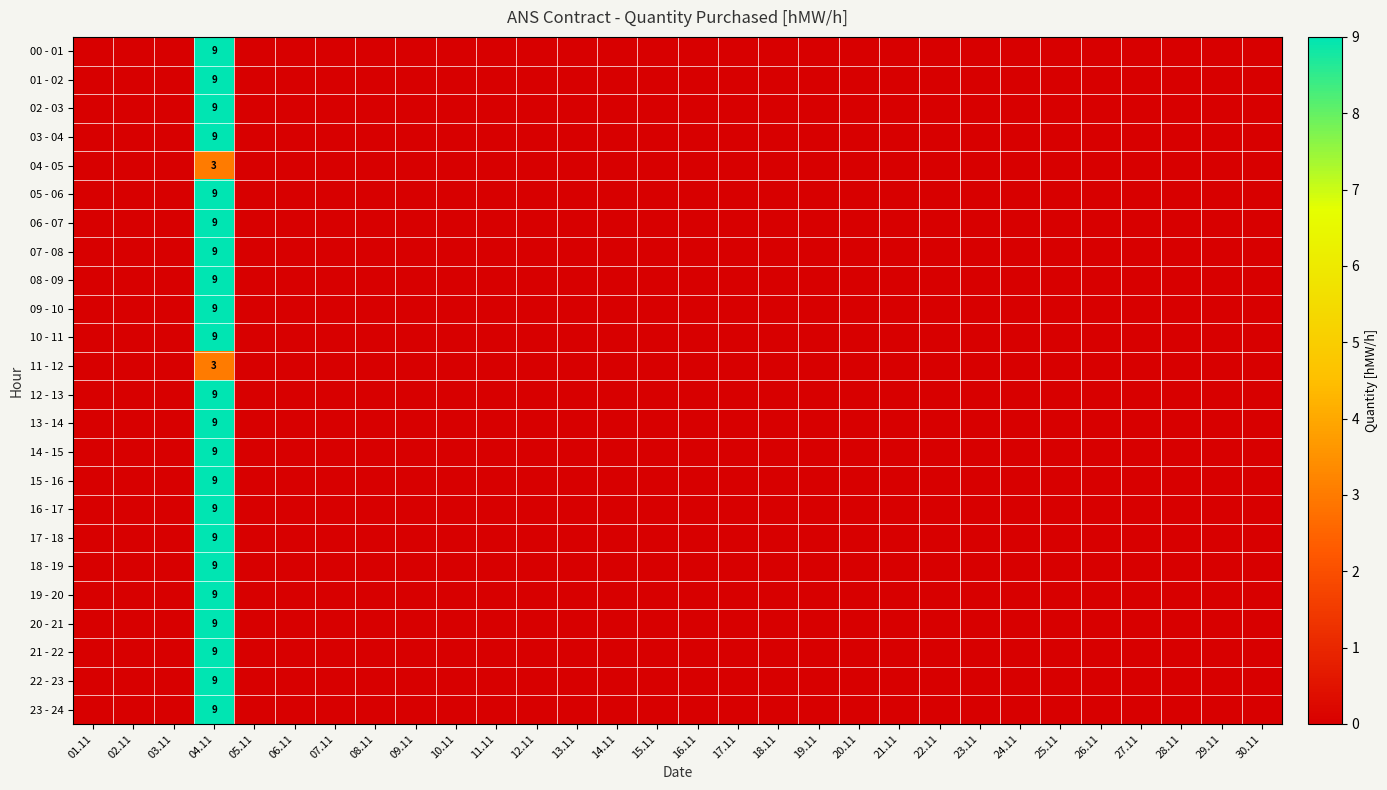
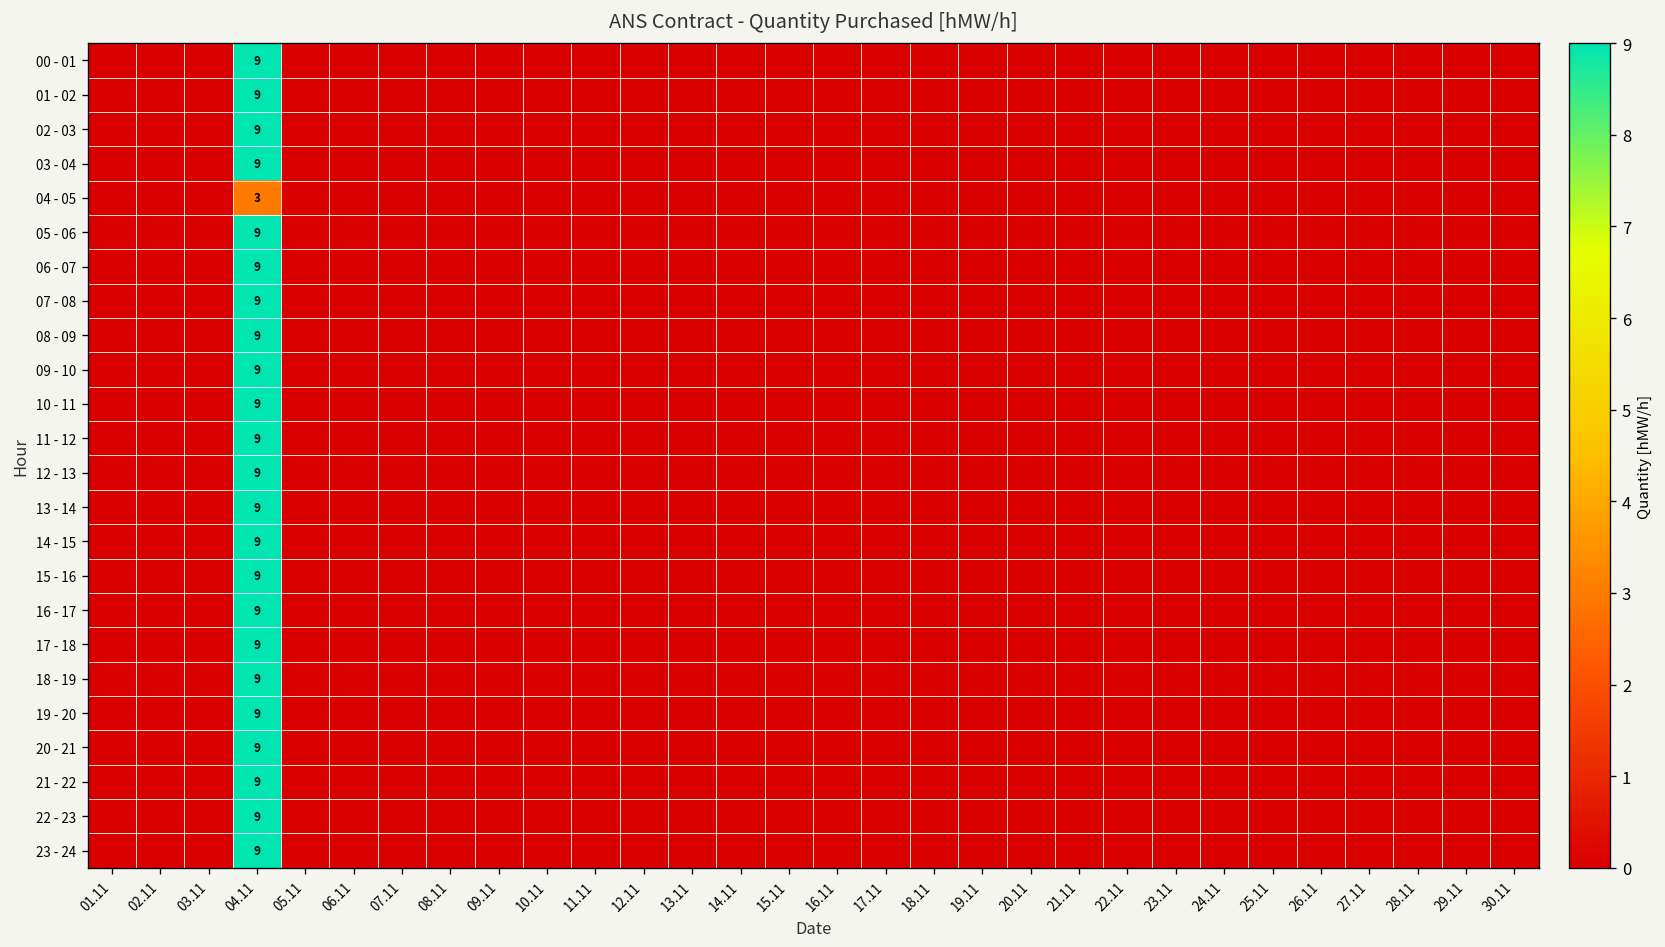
11 - 12, 04.11: 3 -> 9
